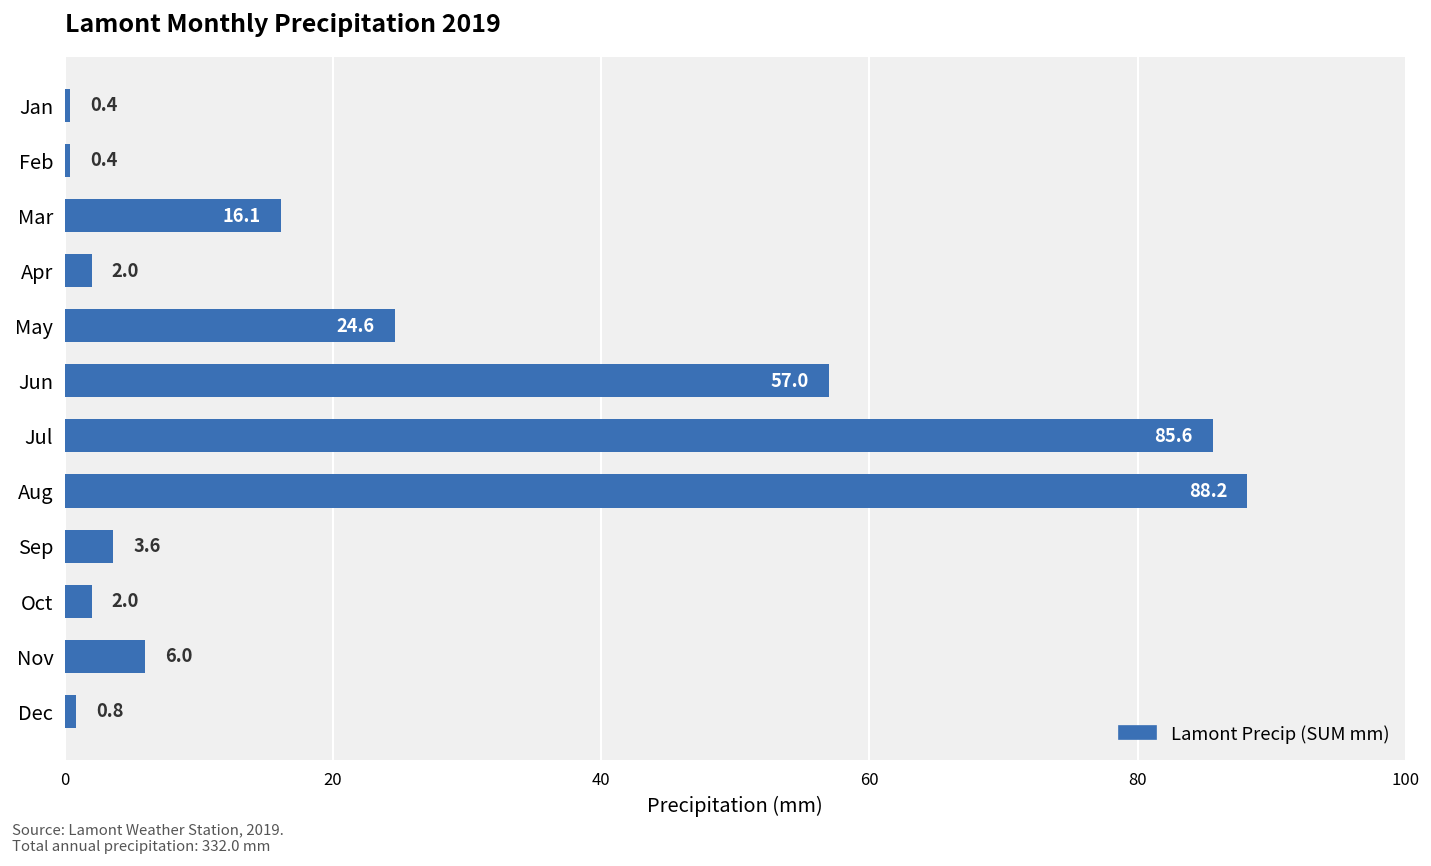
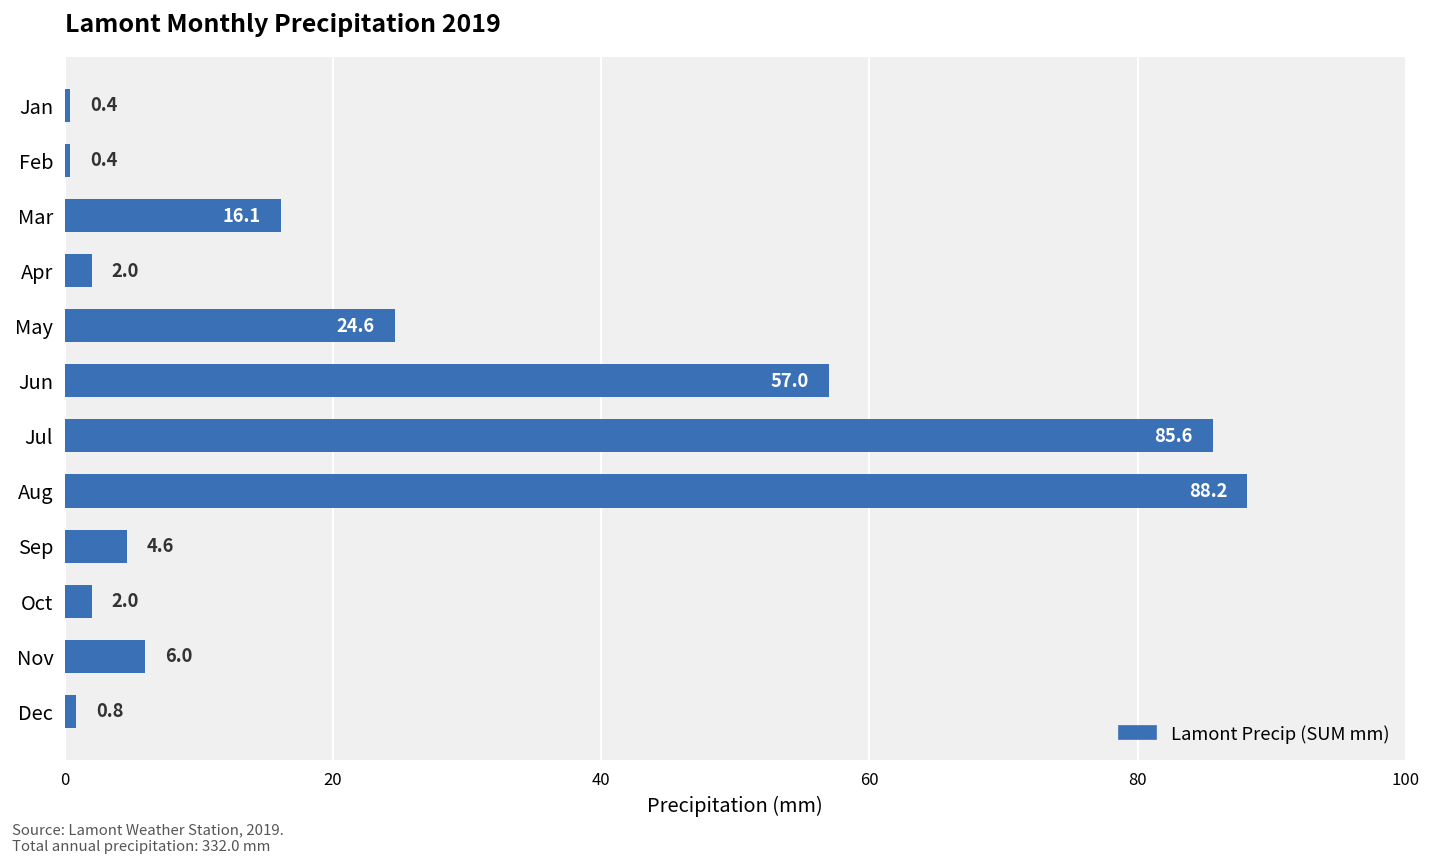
Sep: 3.6 -> 4.6
